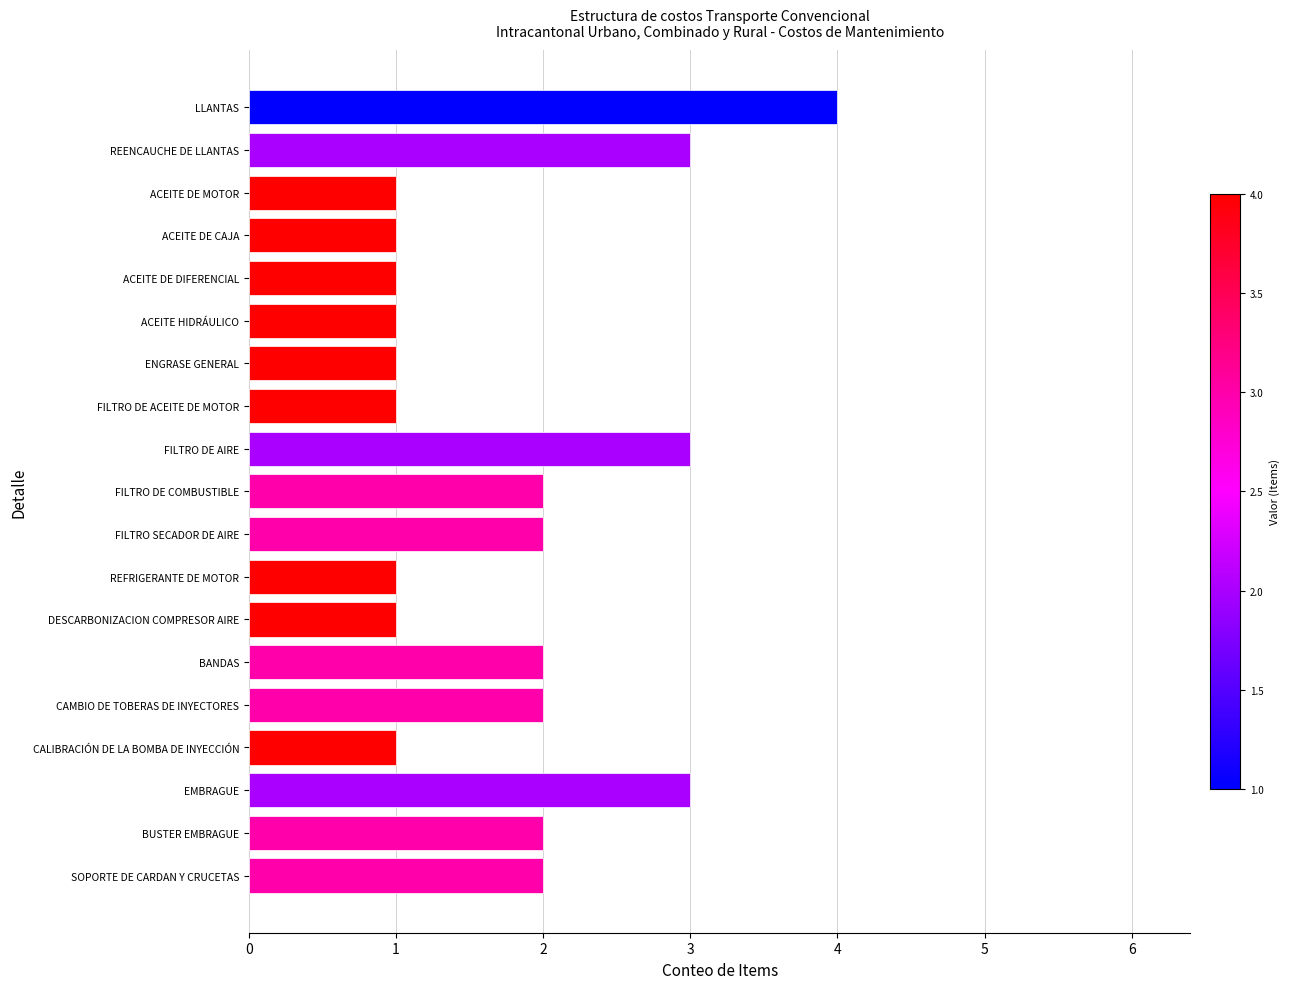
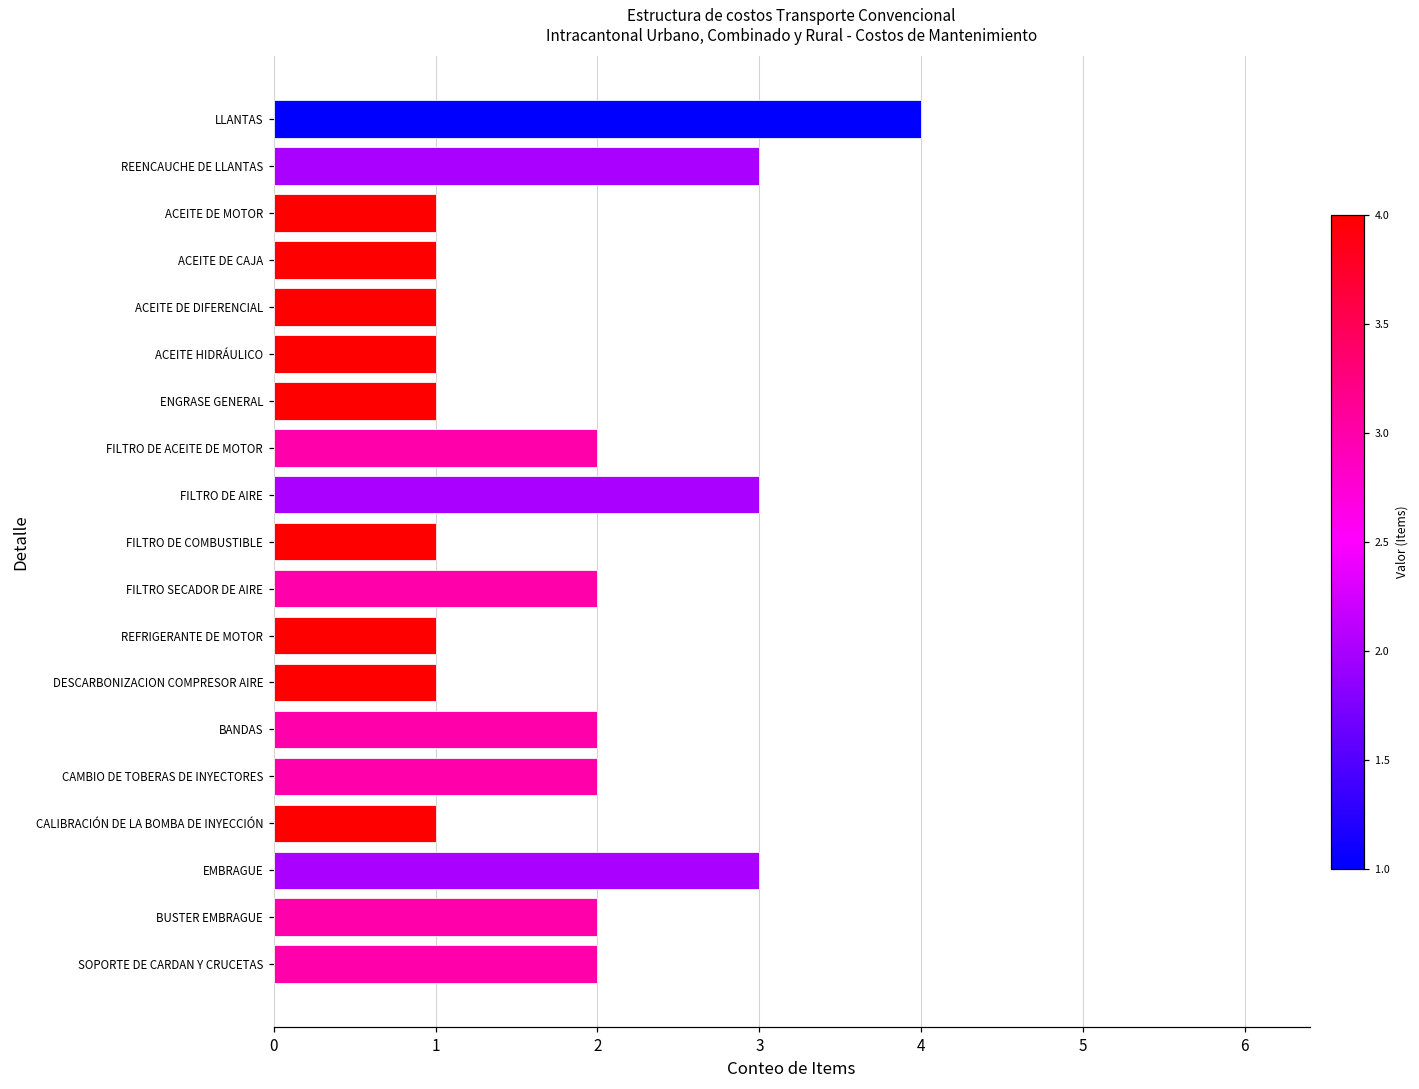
FILTRO DE ACEITE DE MOTOR: 1 -> 2
FILTRO DE COMBUSTIBLE: 2 -> 1
